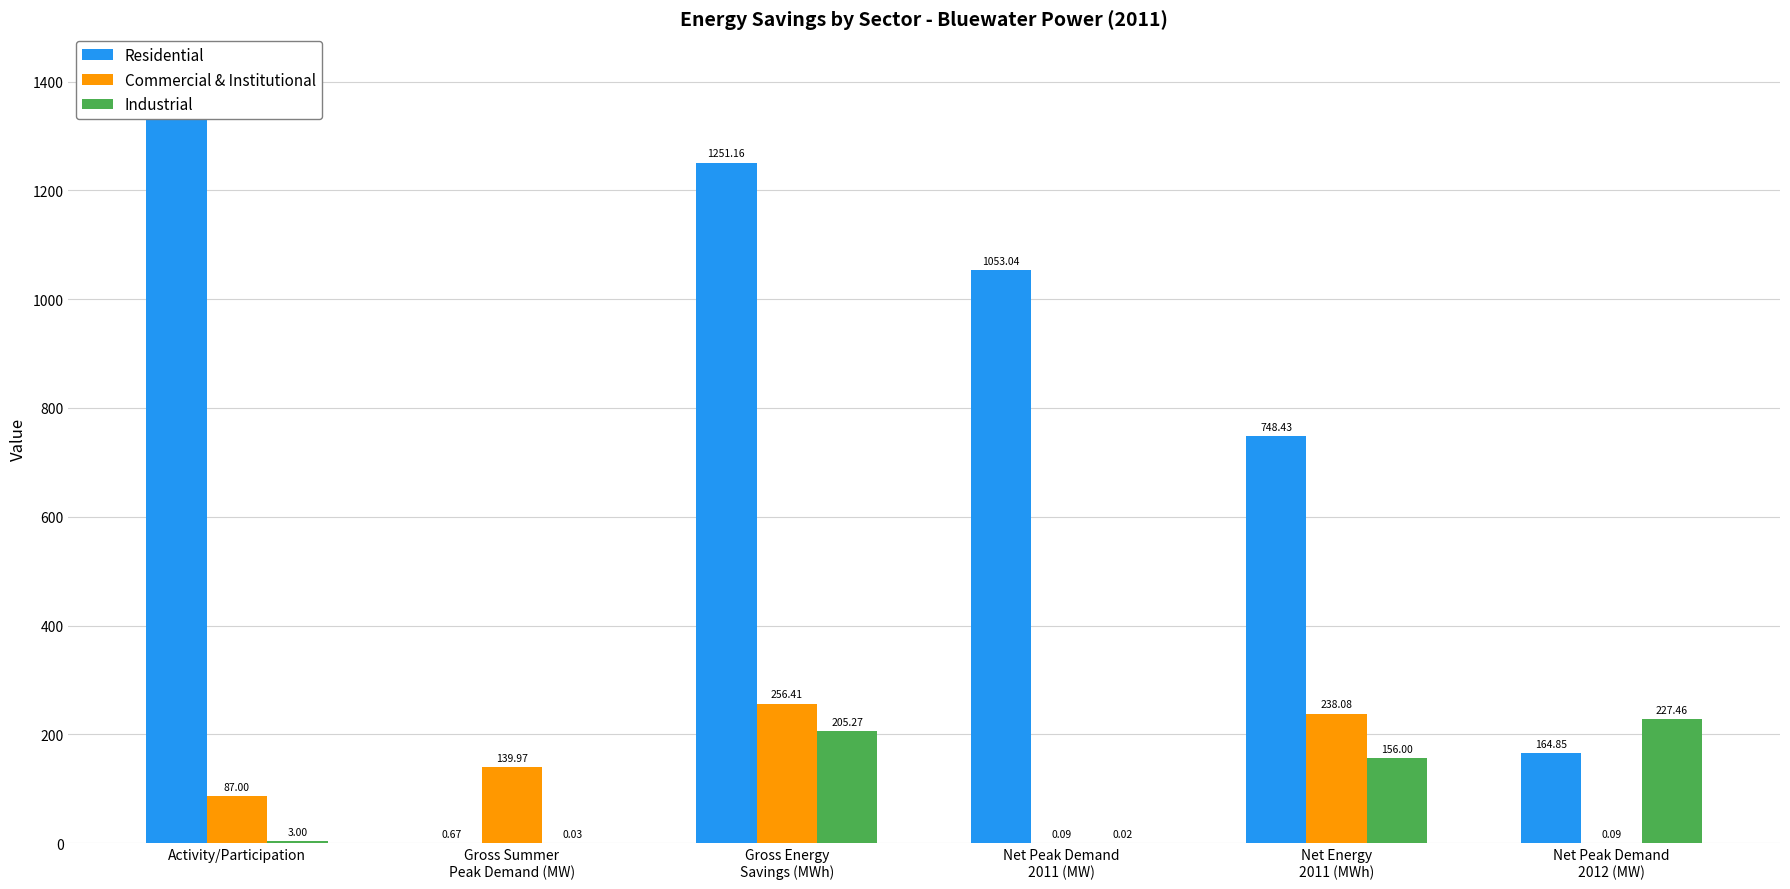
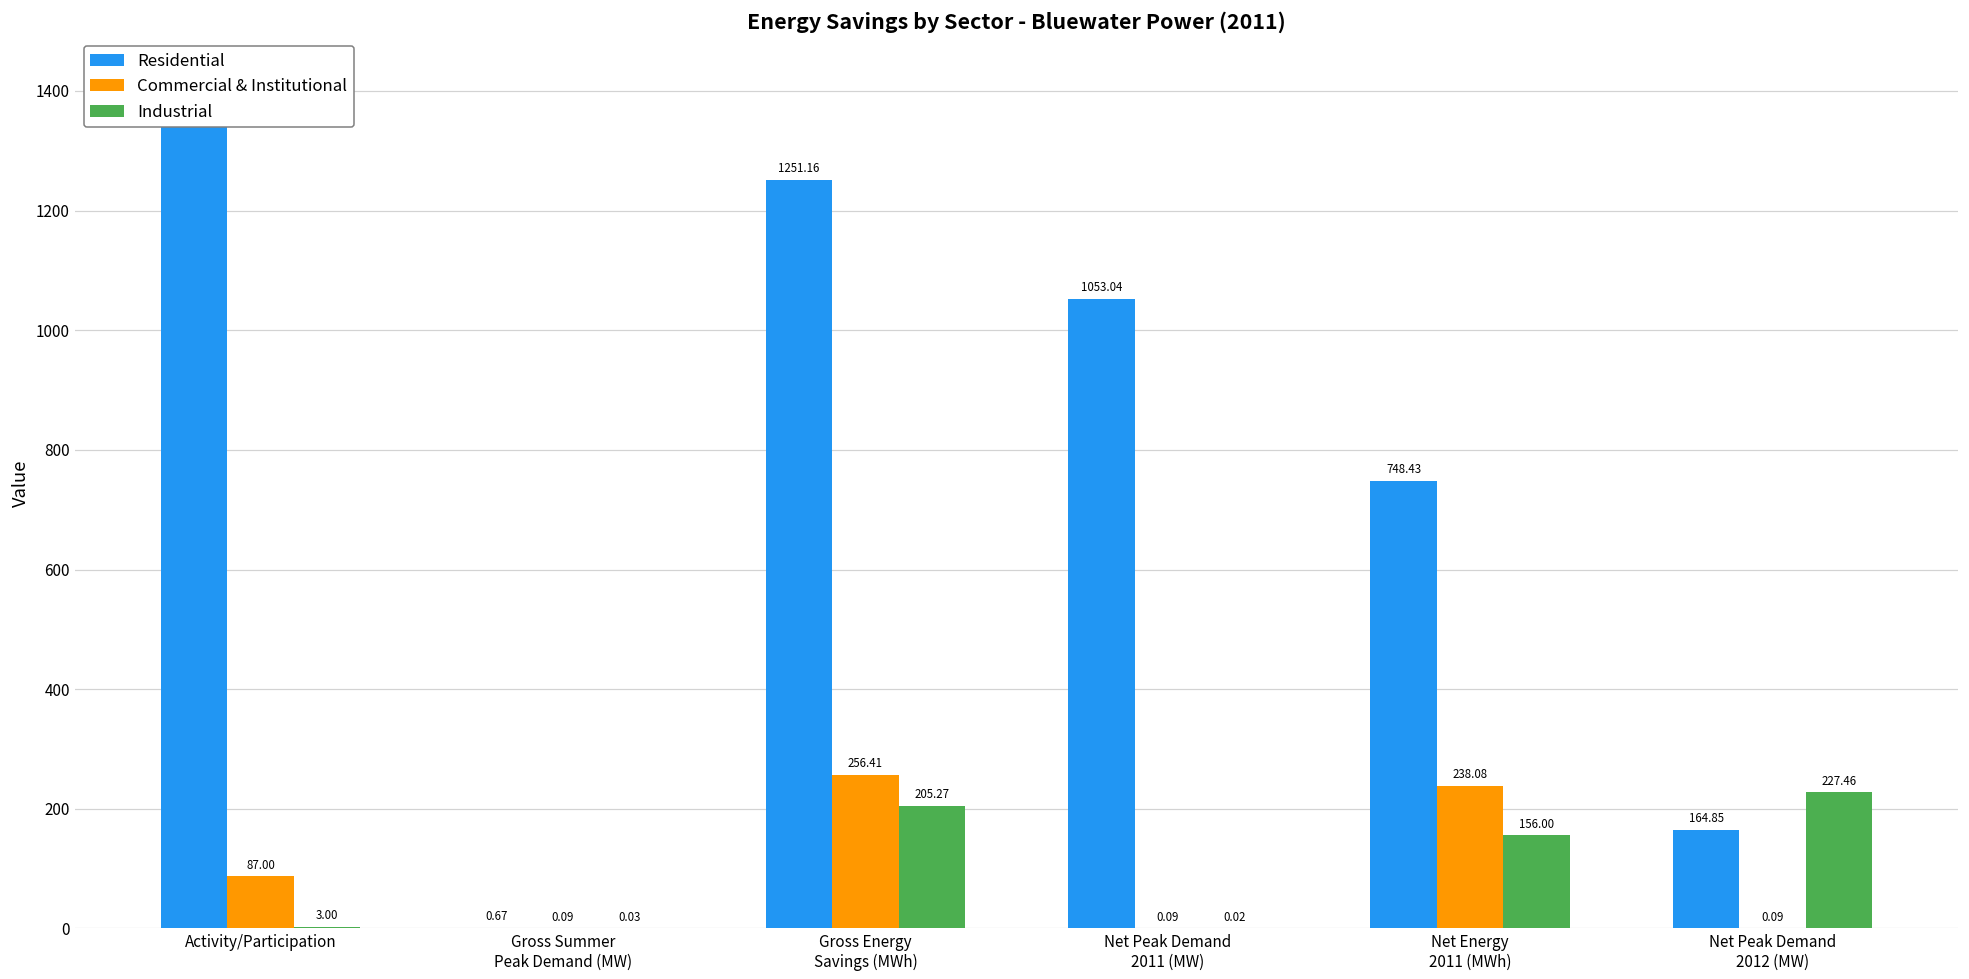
Commercial & Institutional, Gross Summer Peak Demand (MW): 139.97 -> 0.09
